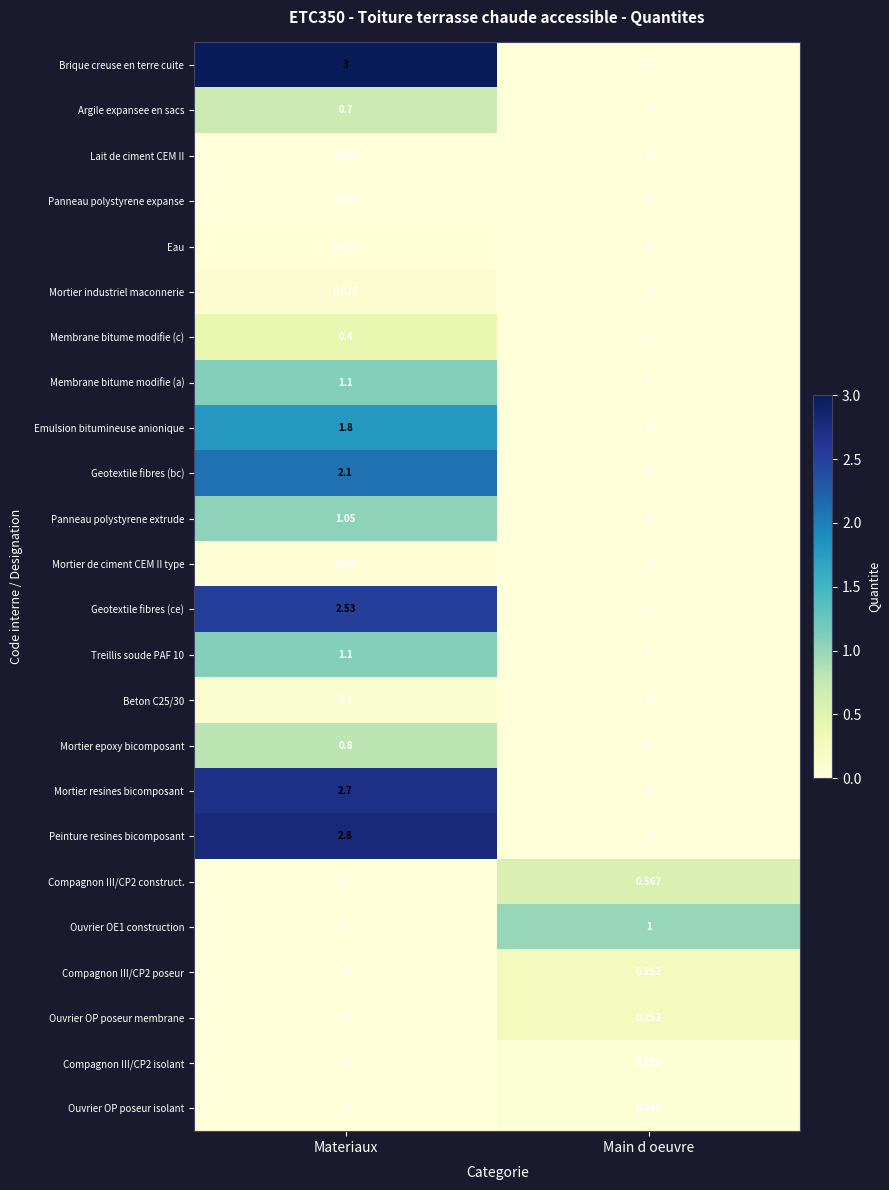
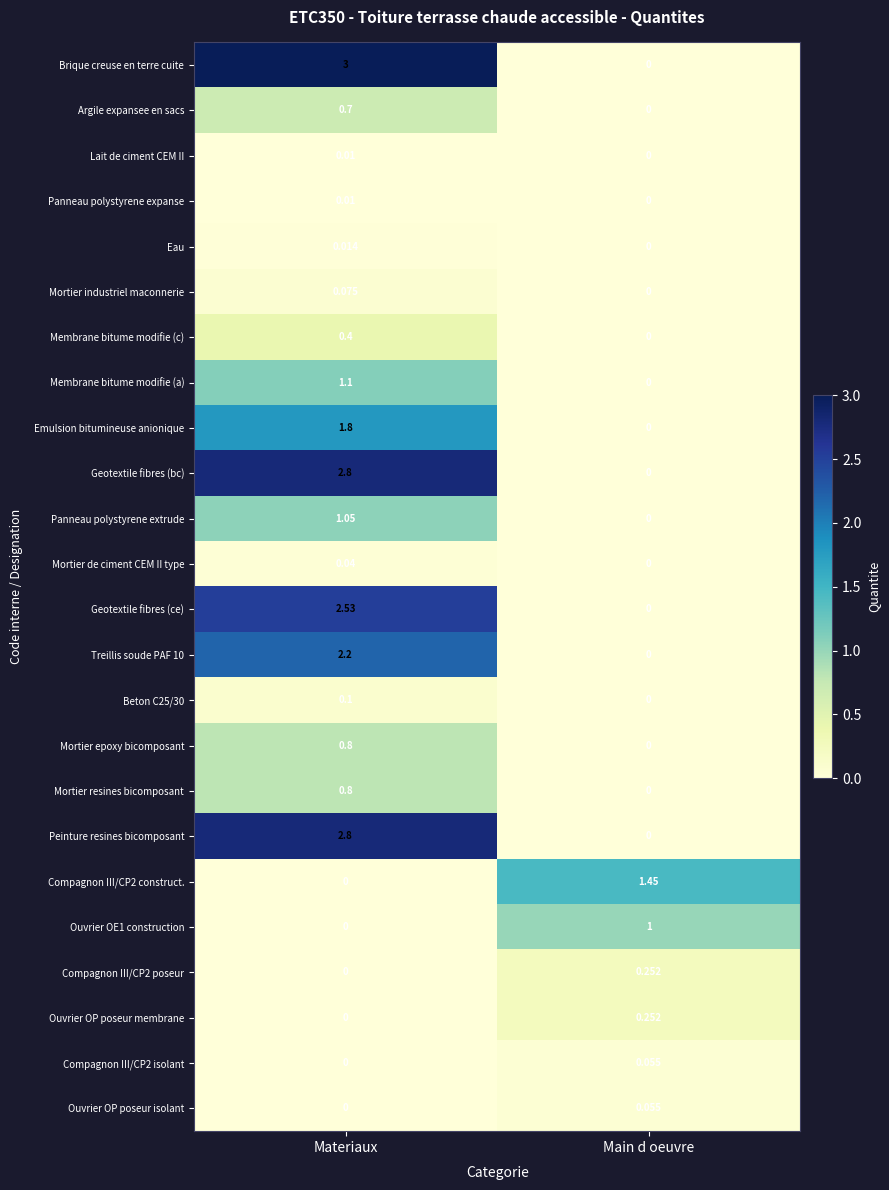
Geotextile fibres (bc), Materiaux: 2.1 -> 2.8
Treillis soude PAF 10, Materiaux: 1.1 -> 2.2
Mortier resines bicomposant, Materiaux: 2.7 -> 0.8
Compagnon III/CP2 construct., Main d oeuvre: 0.567 -> 1.45
